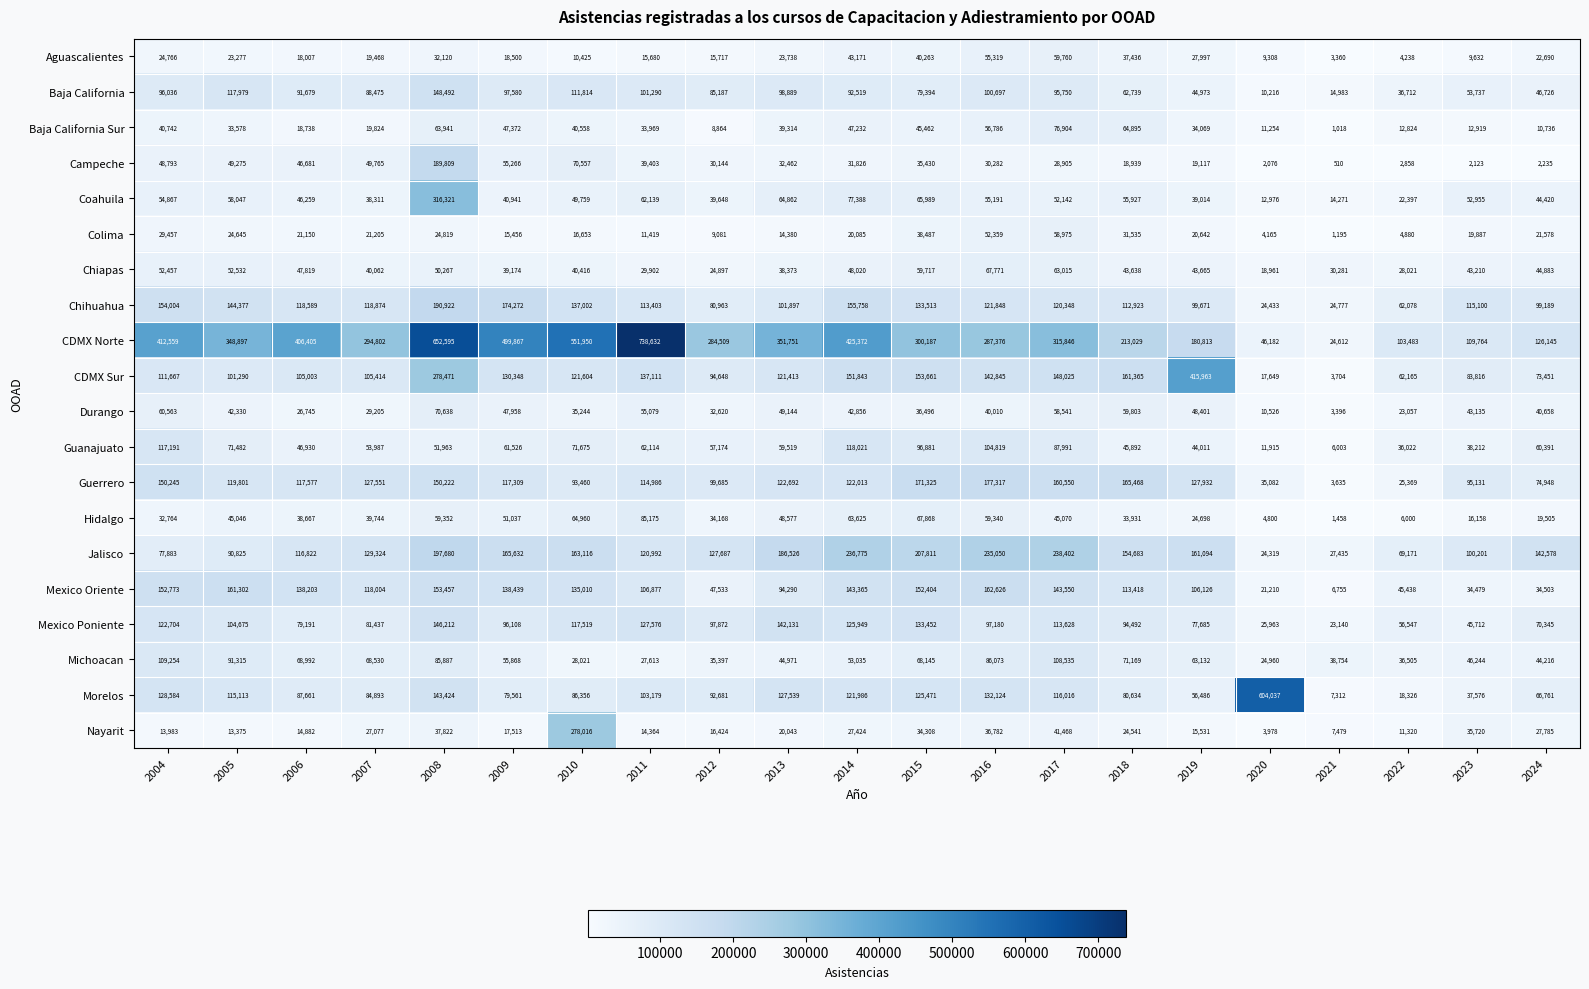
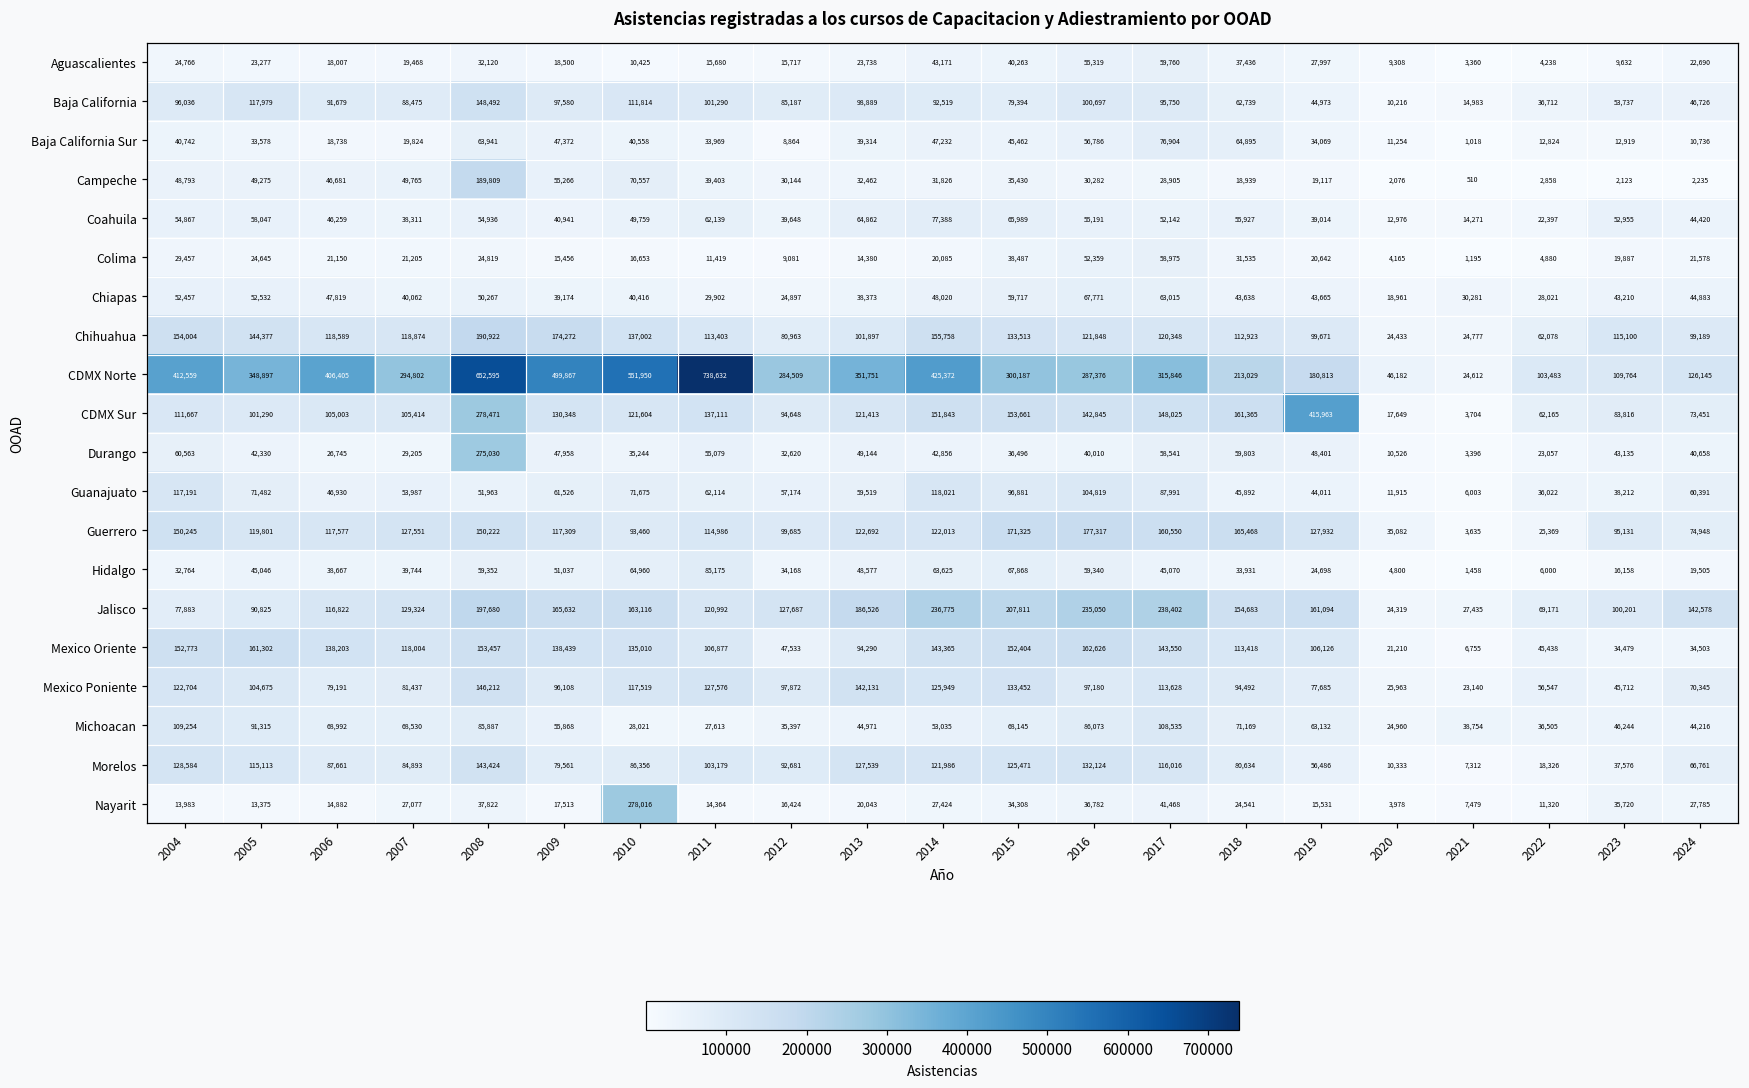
Coahuila, 2008: 316,321 -> 54,936
Durango, 2008: 70,638 -> 275,030
Morelos, 2020: 604,037 -> 10,333
